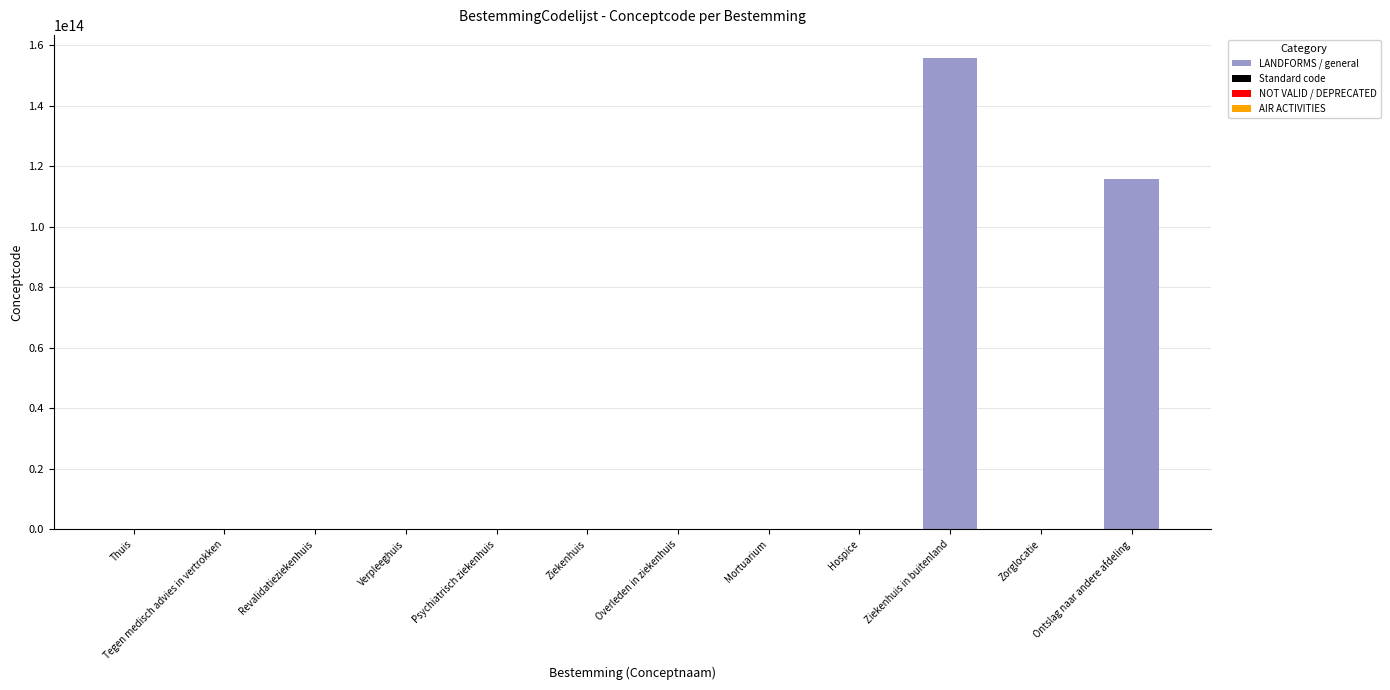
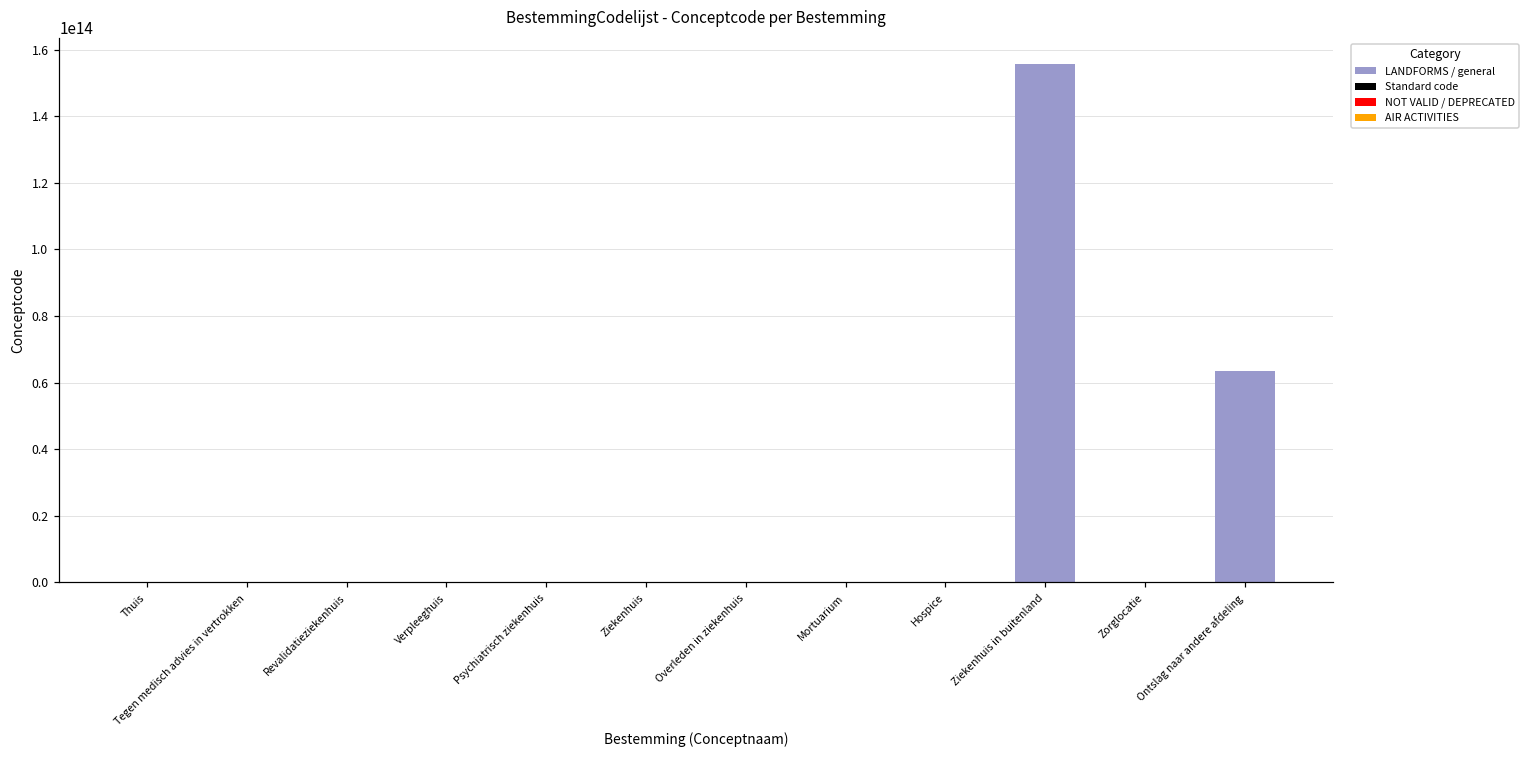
Ontslag naar andere afdeling: 116000000000000 -> 64000000000000
